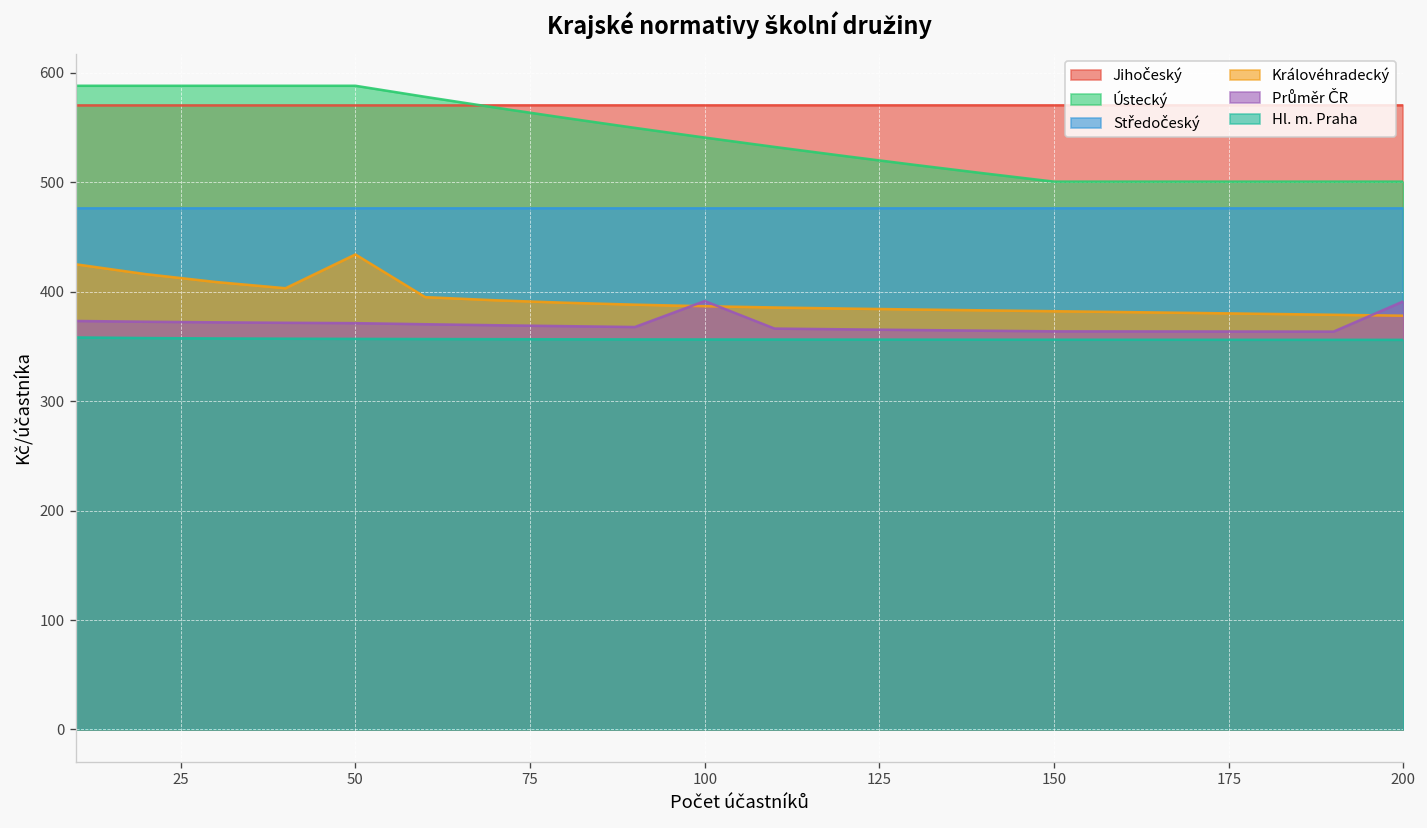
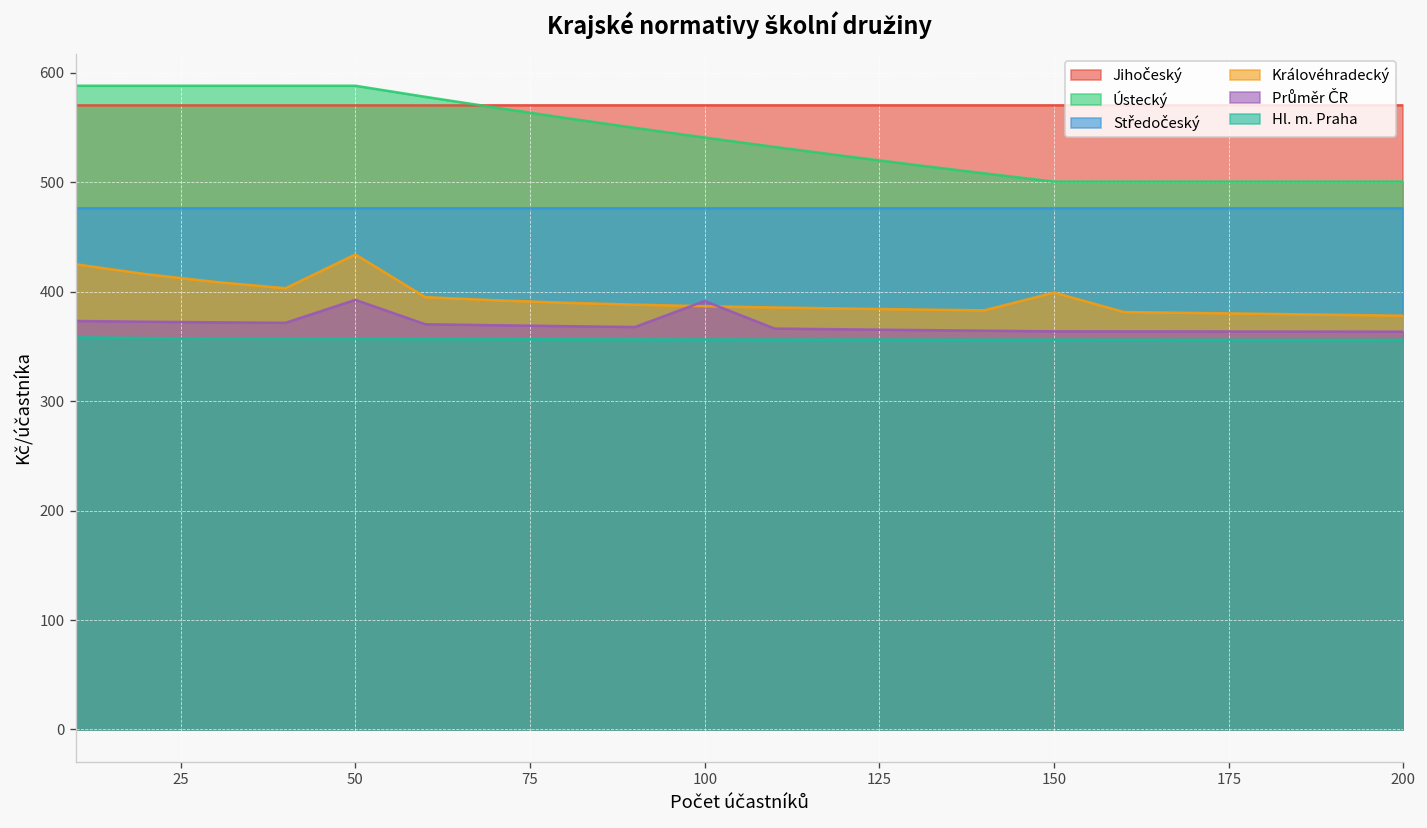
Průměr ČR, 50: 370 -> 390
Královéhradecký, 150: 380 -> 400
Průměr ČR, 200: 390 -> 360
